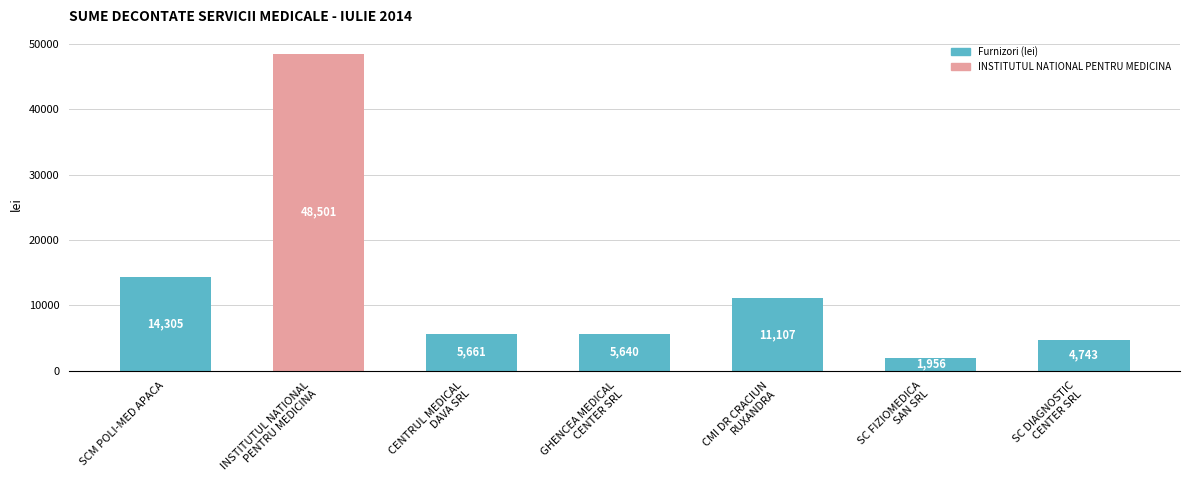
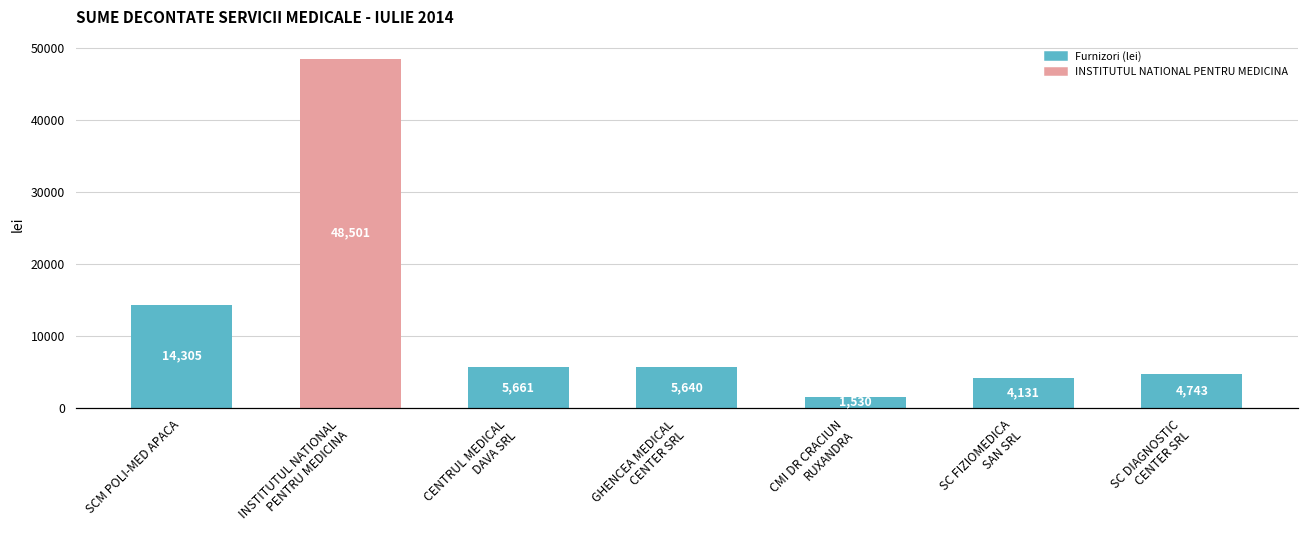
CMI DR CRACIUN RUXANDRA: 11,107 -> 1,530
SC FIZIOMEDICA SAN SRL: 1,956 -> 4,131
